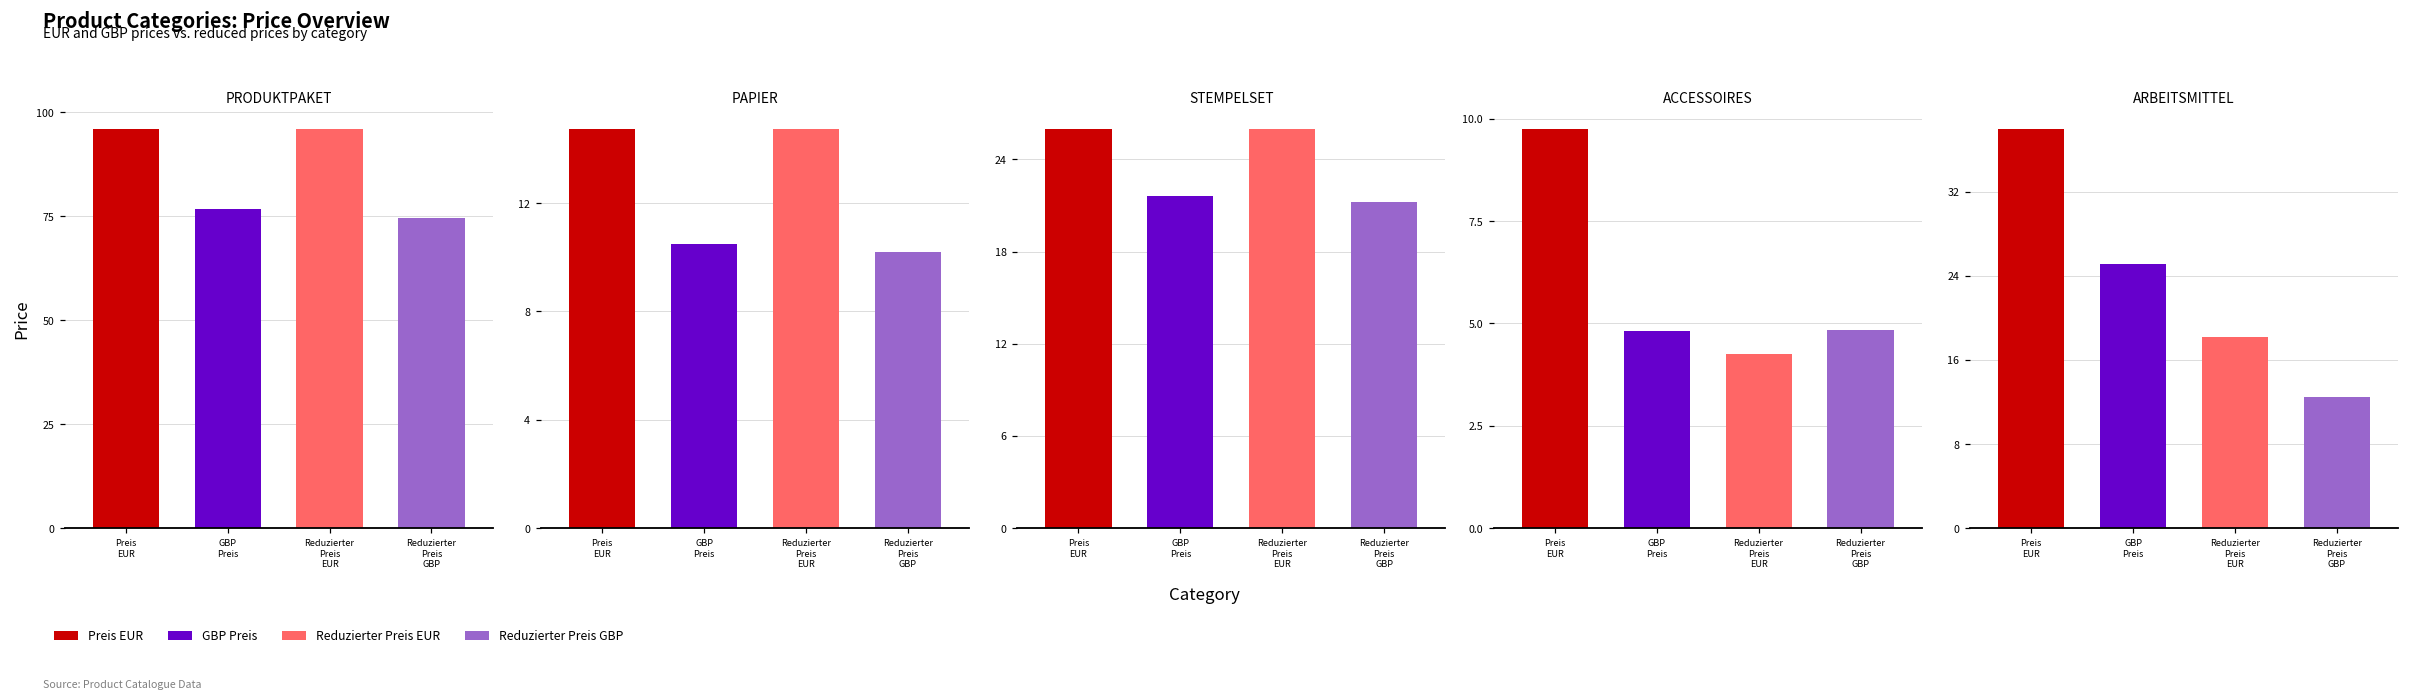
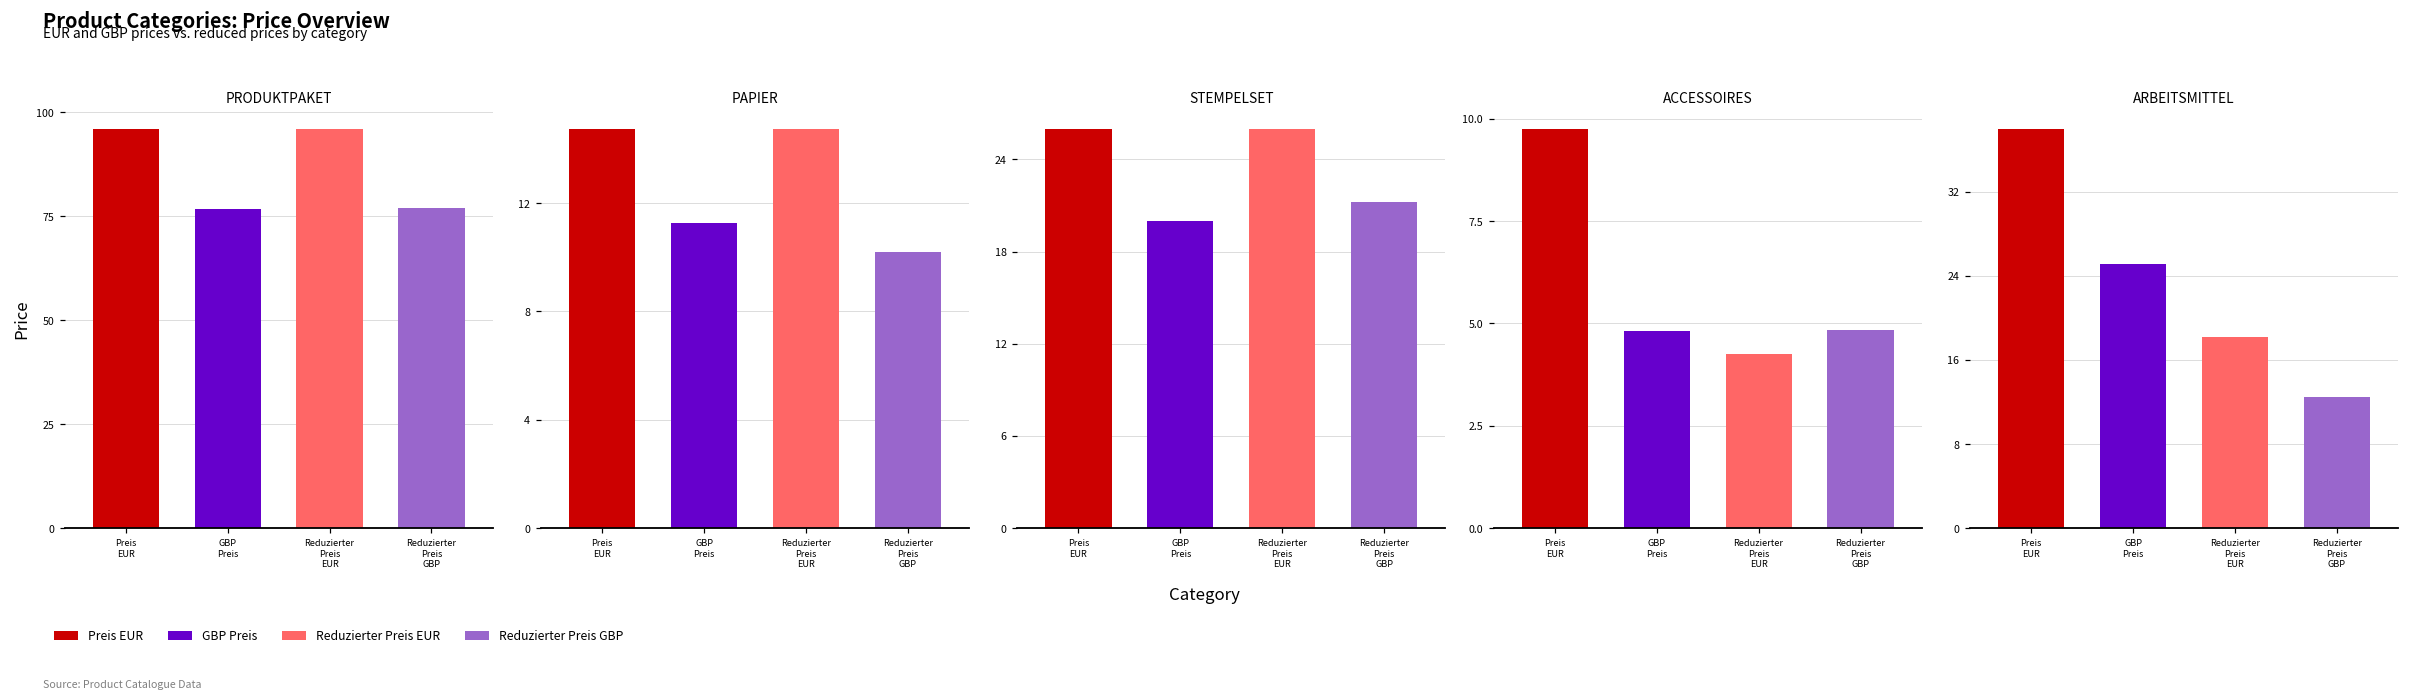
PRODUKTPAKET, Reduzierter Preis GBP, Reduzierter Preis GBP: 75 -> 77
PAPIER, GBP Preis, GBP Preis: 10.5 -> 11.3
STEMPELSET, GBP Preis, GBP Preis: 21.6 -> 20.0
